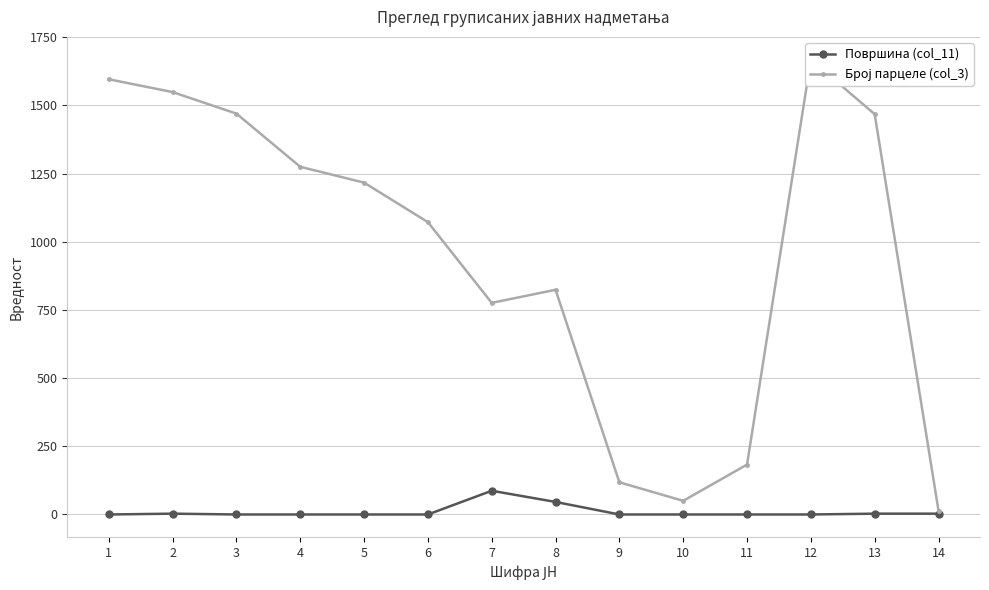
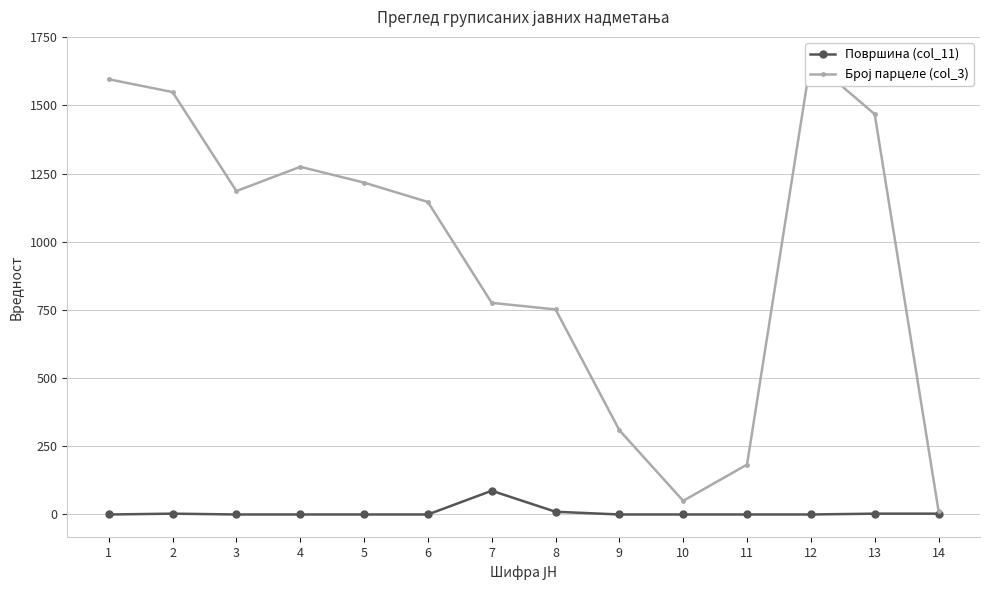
Број парцеле (col_3), 3: 1470 -> 1190
Број парцеле (col_3), 6: 1070 -> 1150
Површина (col_11), 8: 50 -> 10
Број парцеле (col_3), 8: 820 -> 750
Број парцеле (col_3), 9: 120 -> 310
